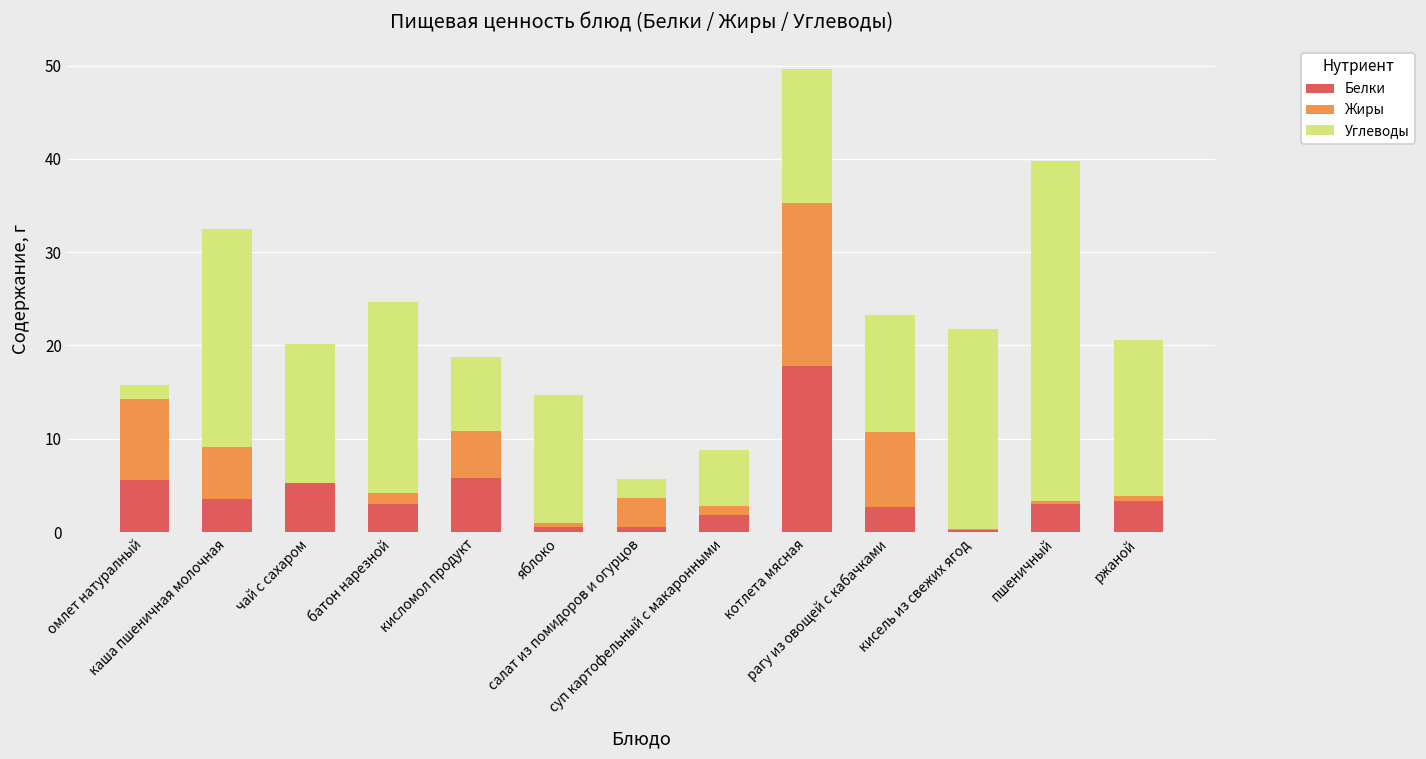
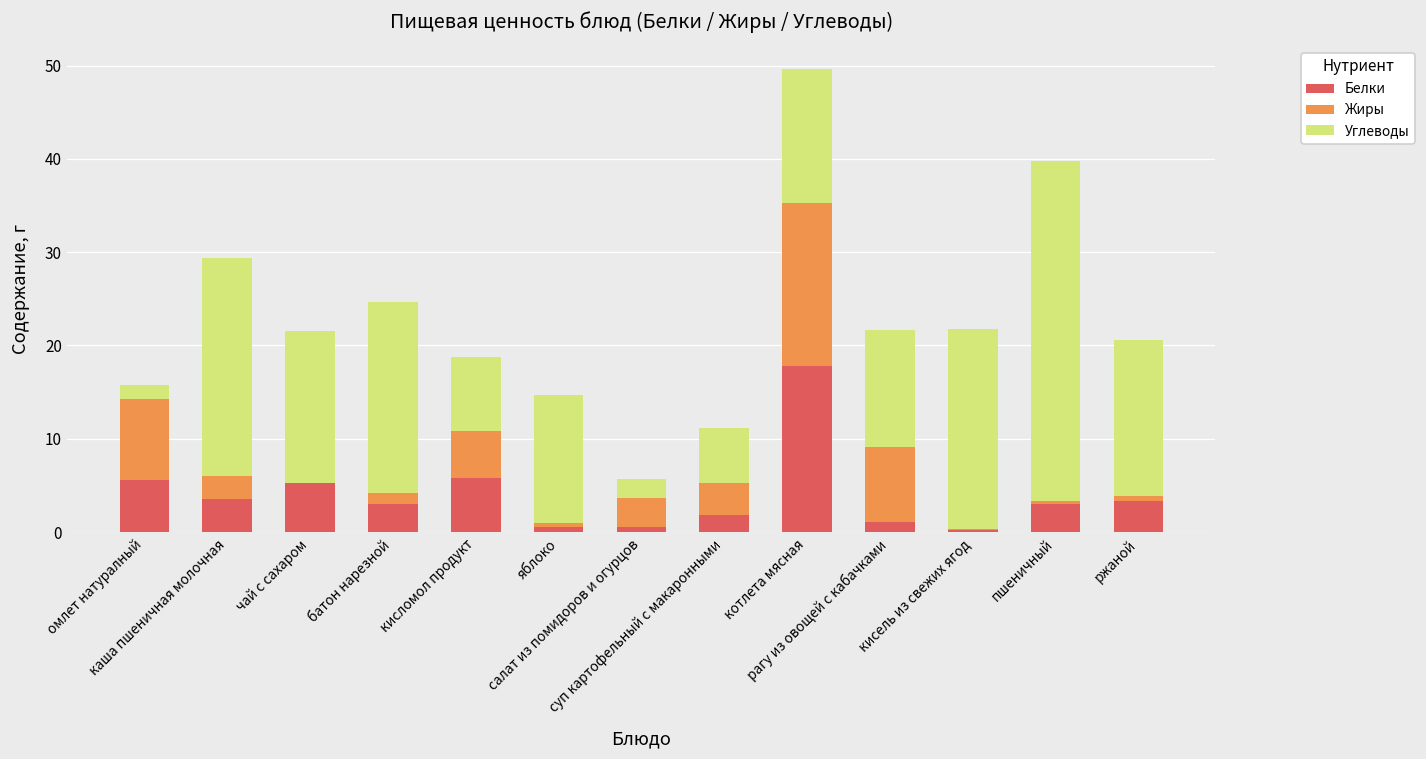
Жиры, каша пшеничная молочная: 6 -> 3
Углеводы, чай с сахаром: 15 -> 16
Жиры, суп картофельный с макаронными: 1 -> 3
Белки, рагу из овощей с кабачками: 3 -> 1
